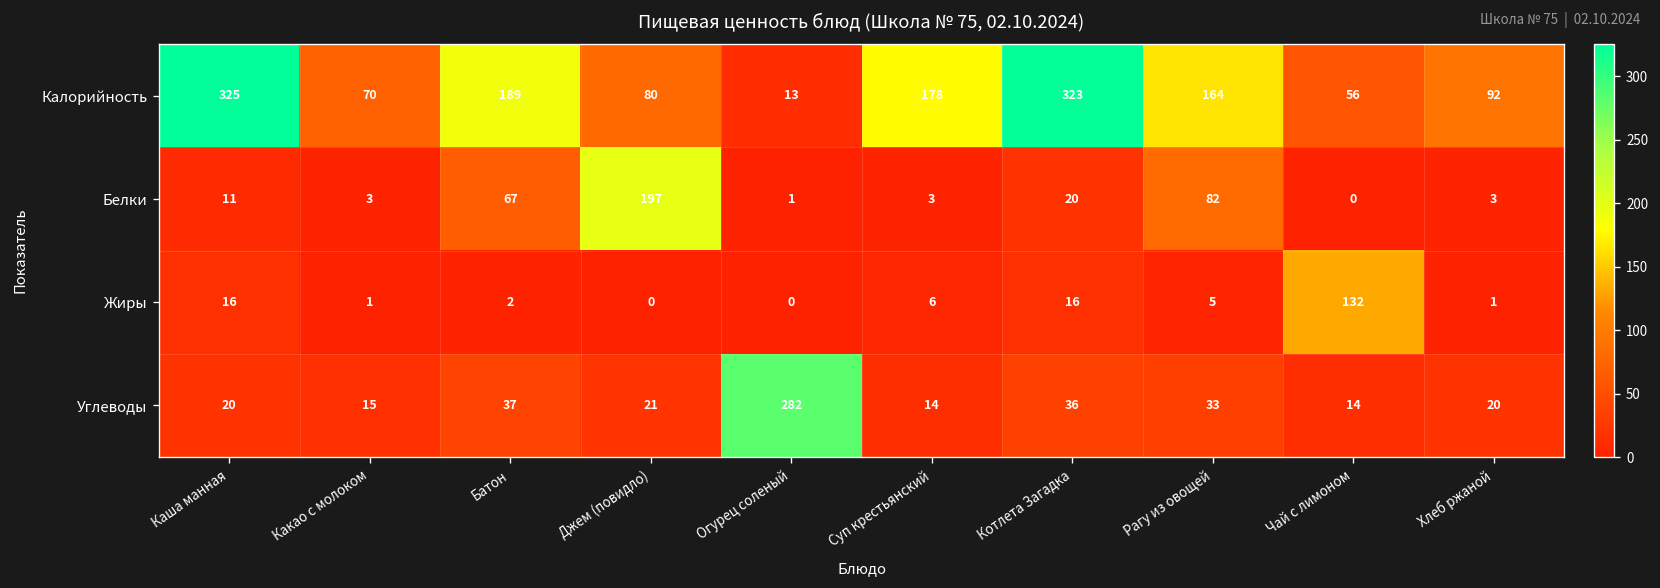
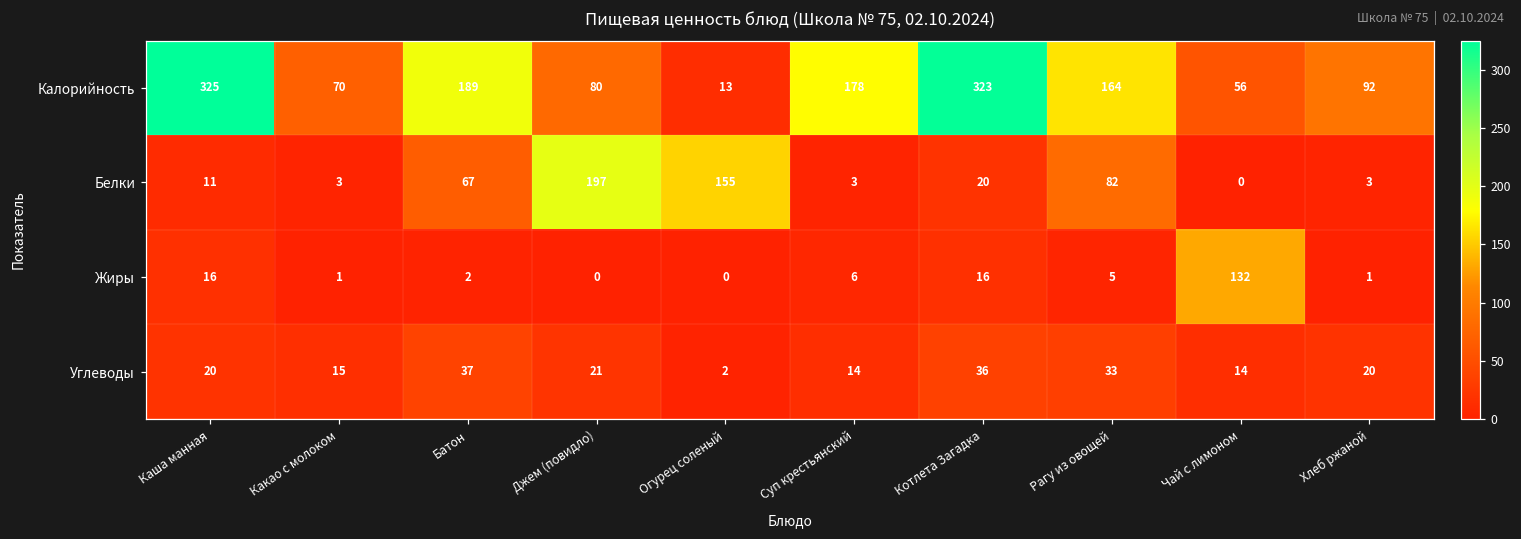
Белки, Огурец соленый: 1 -> 155
Углеводы, Огурец соленый: 282 -> 2
